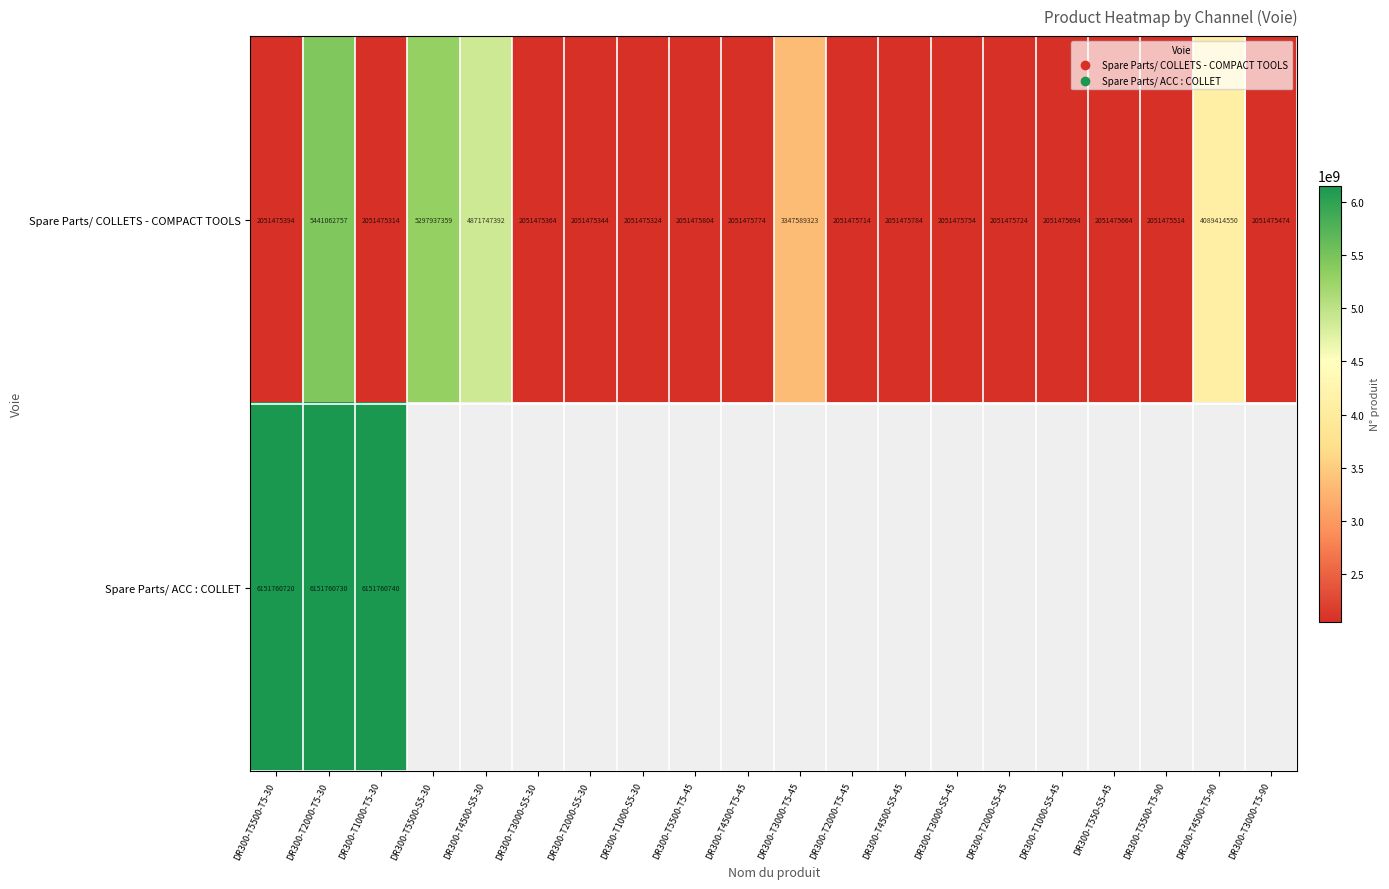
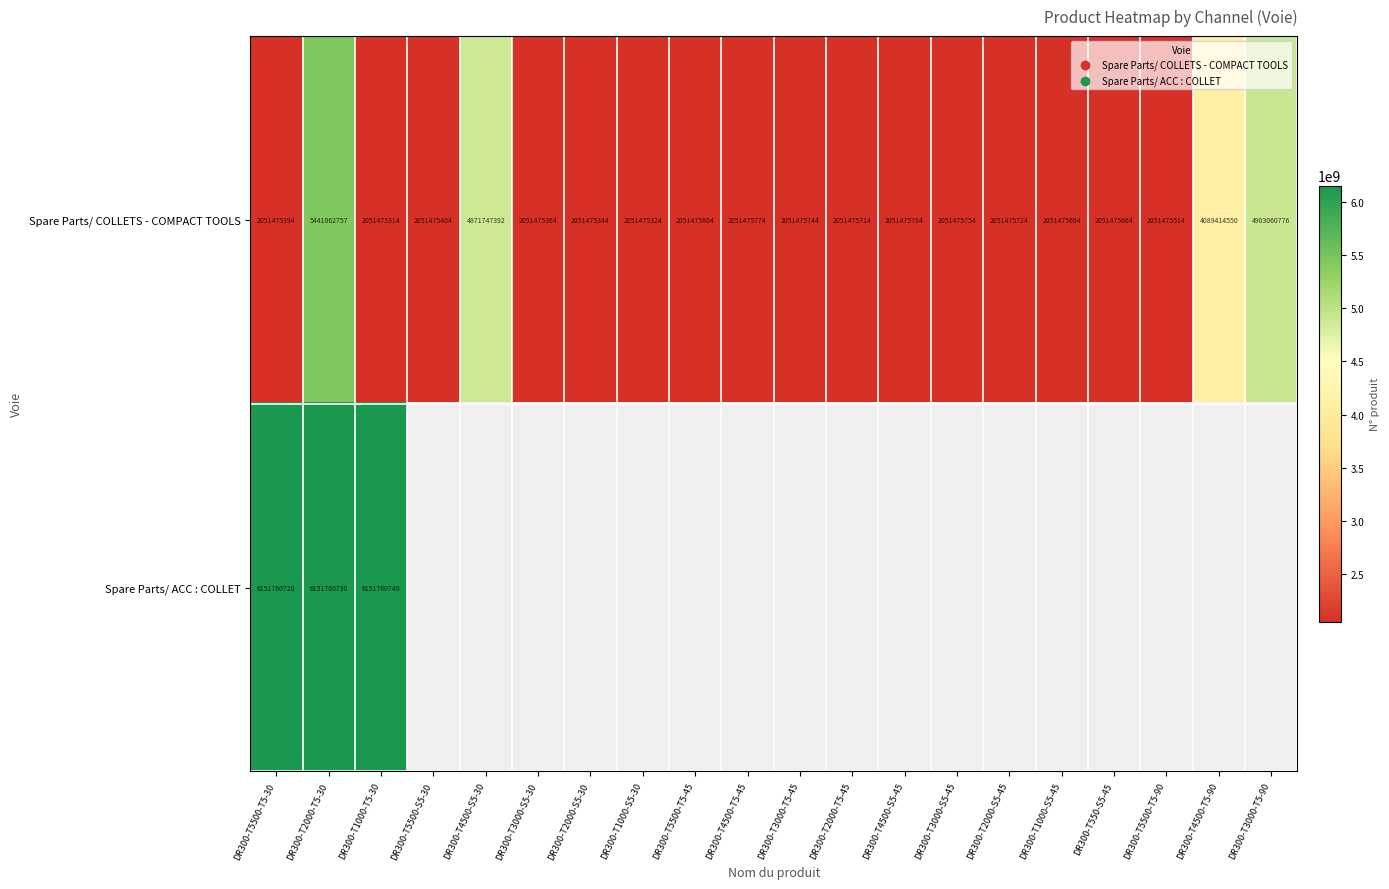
Spare Parts/ COLLETS - COMPACT TOOLS, DR300-T5500-S5-30: 5297937359 -> 2051475404
Spare Parts/ COLLETS - COMPACT TOOLS, DR300-T3000-T5-45: 3347589323 -> 2051475744
Spare Parts/ COLLETS - COMPACT TOOLS, DR300-T3000-T5-90: 2051475474 -> 4903060776
